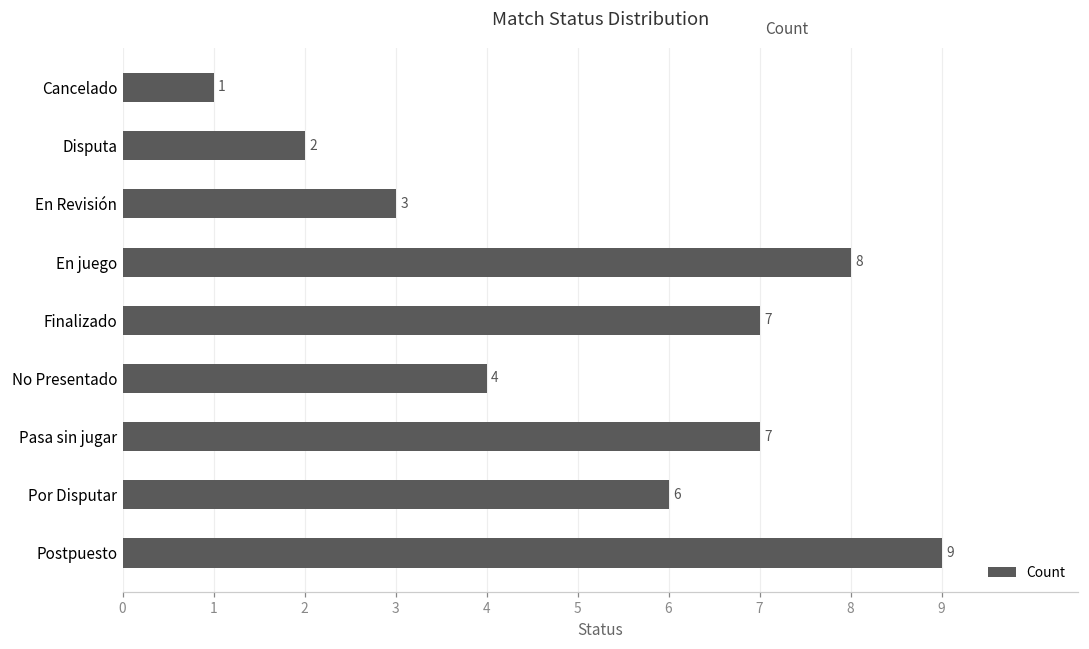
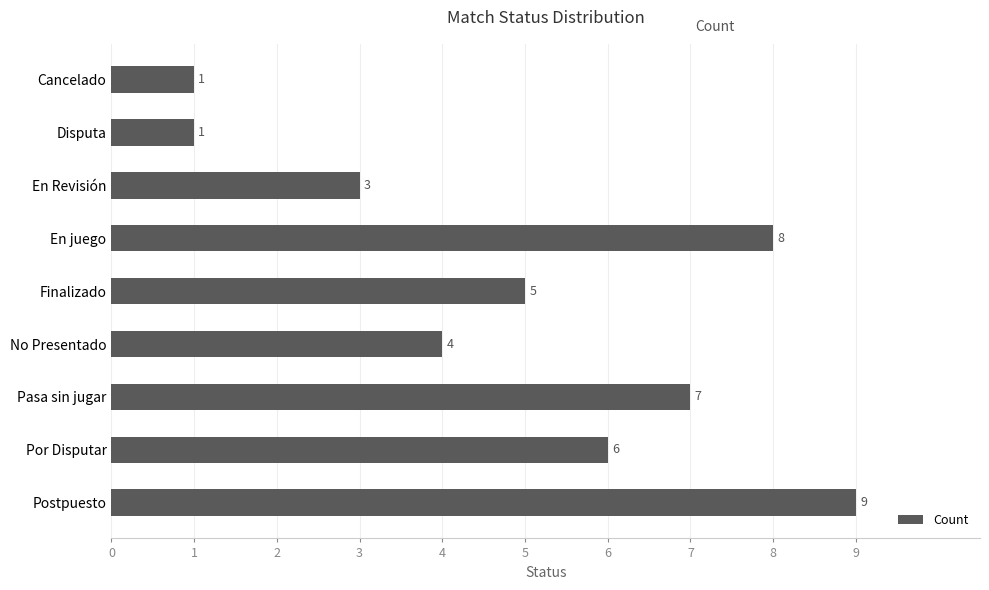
Disputa: 2 -> 1
Finalizado: 7 -> 5
